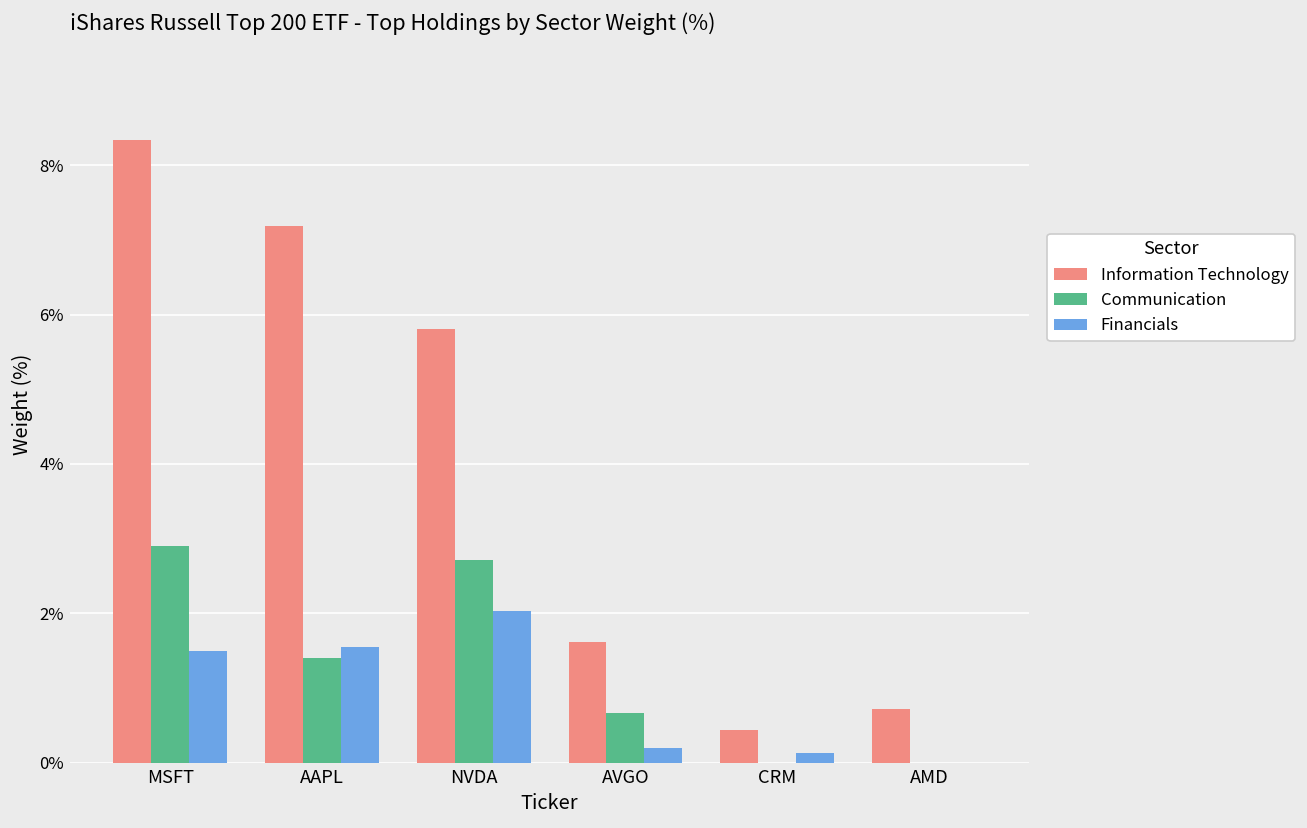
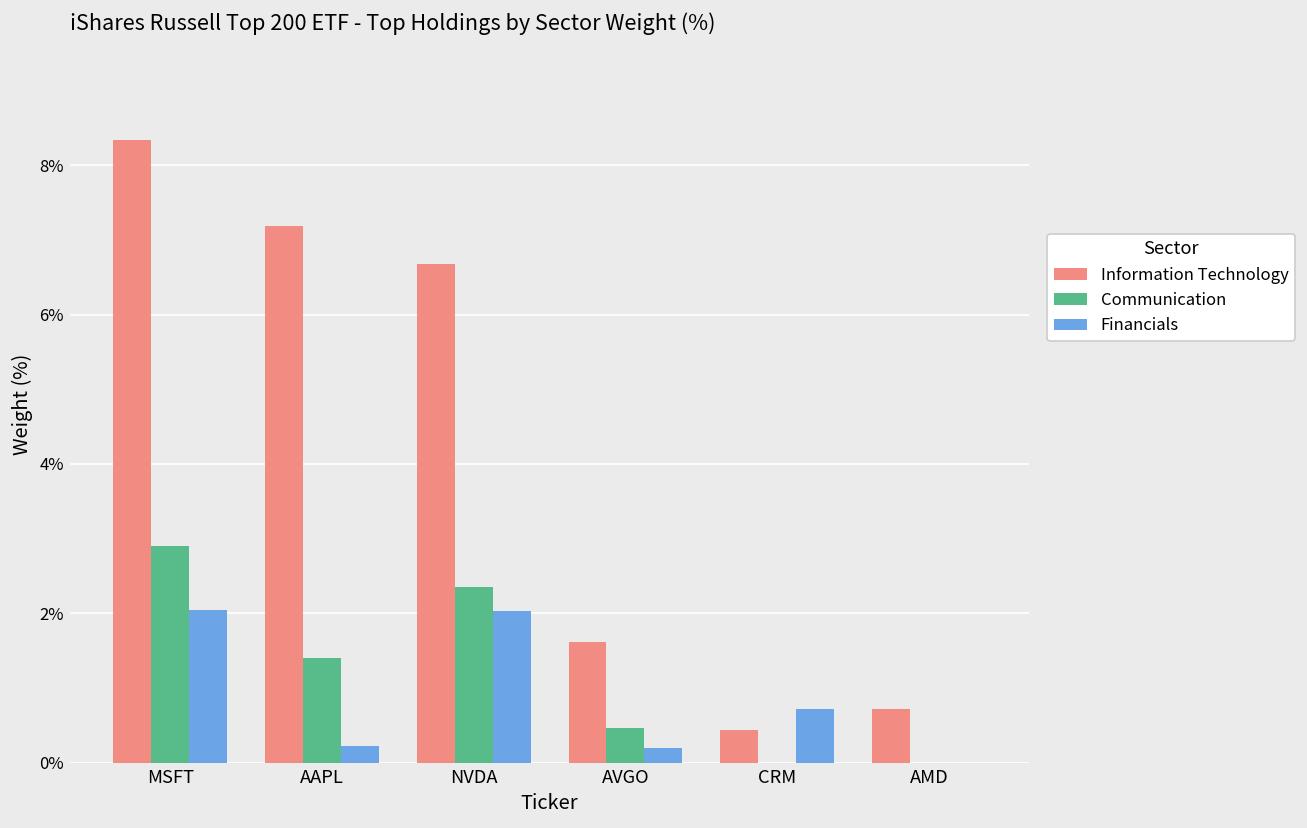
Financials, MSFT: 1.5% -> 2.1%
Financials, AAPL: 1.6% -> 0.2%
Information Technology, NVDA: 5.8% -> 6.7%
Communication, NVDA: 2.7% -> 2.4%
Communication, AVGO: 0.7% -> 0.5%
Financials, CRM: 0.1% -> 0.7%
